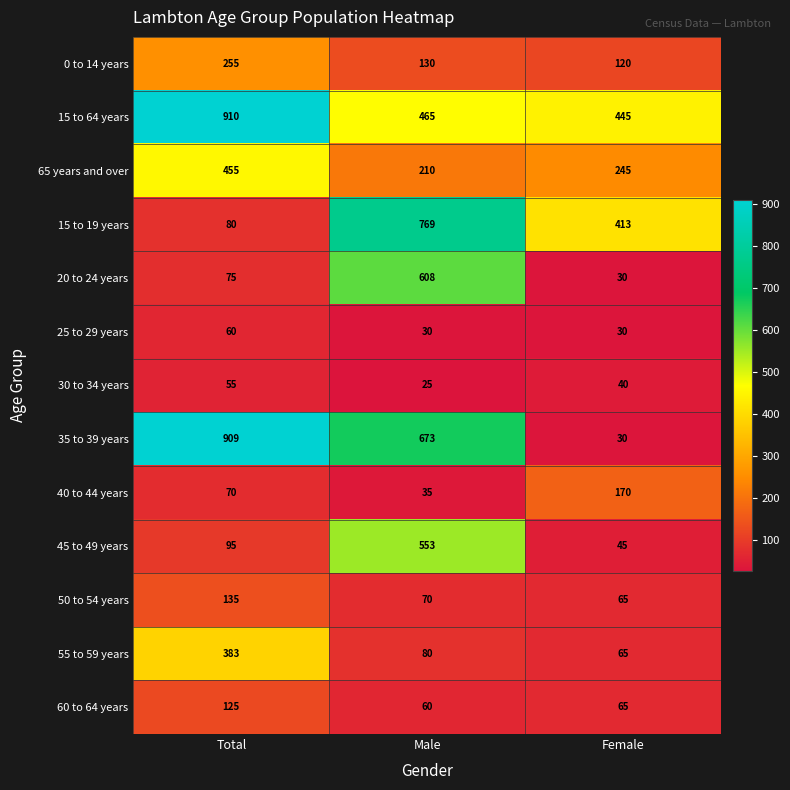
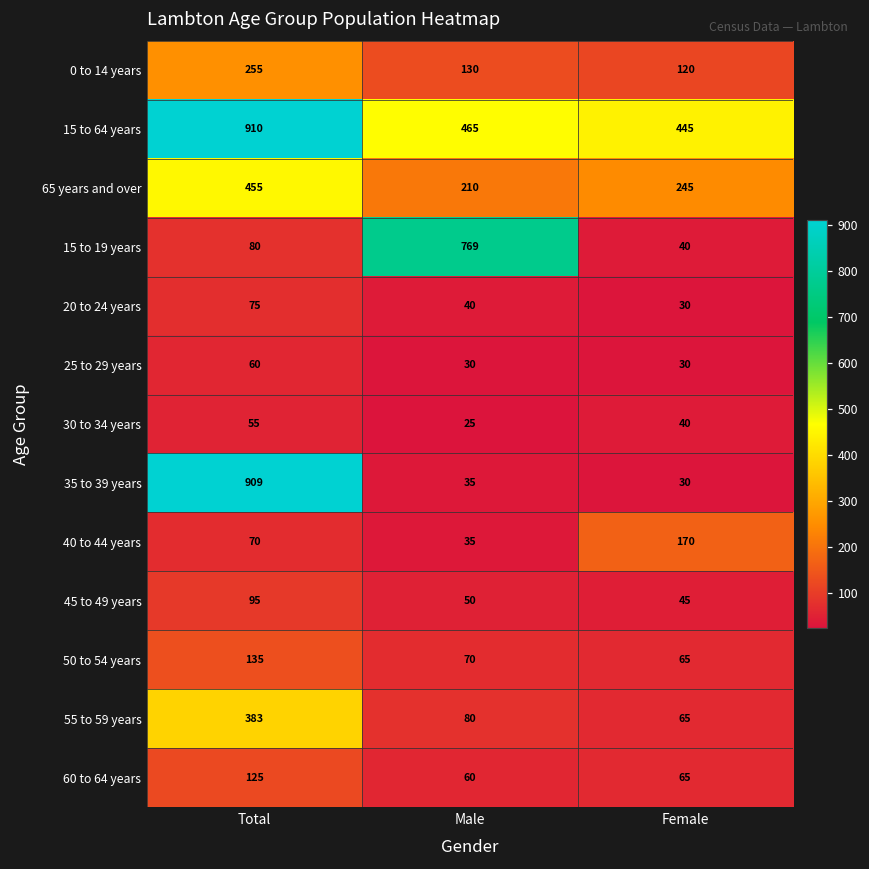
15 to 19 years, Female: 413 -> 40
20 to 24 years, Male: 608 -> 40
35 to 39 years, Male: 673 -> 35
45 to 49 years, Male: 553 -> 50
